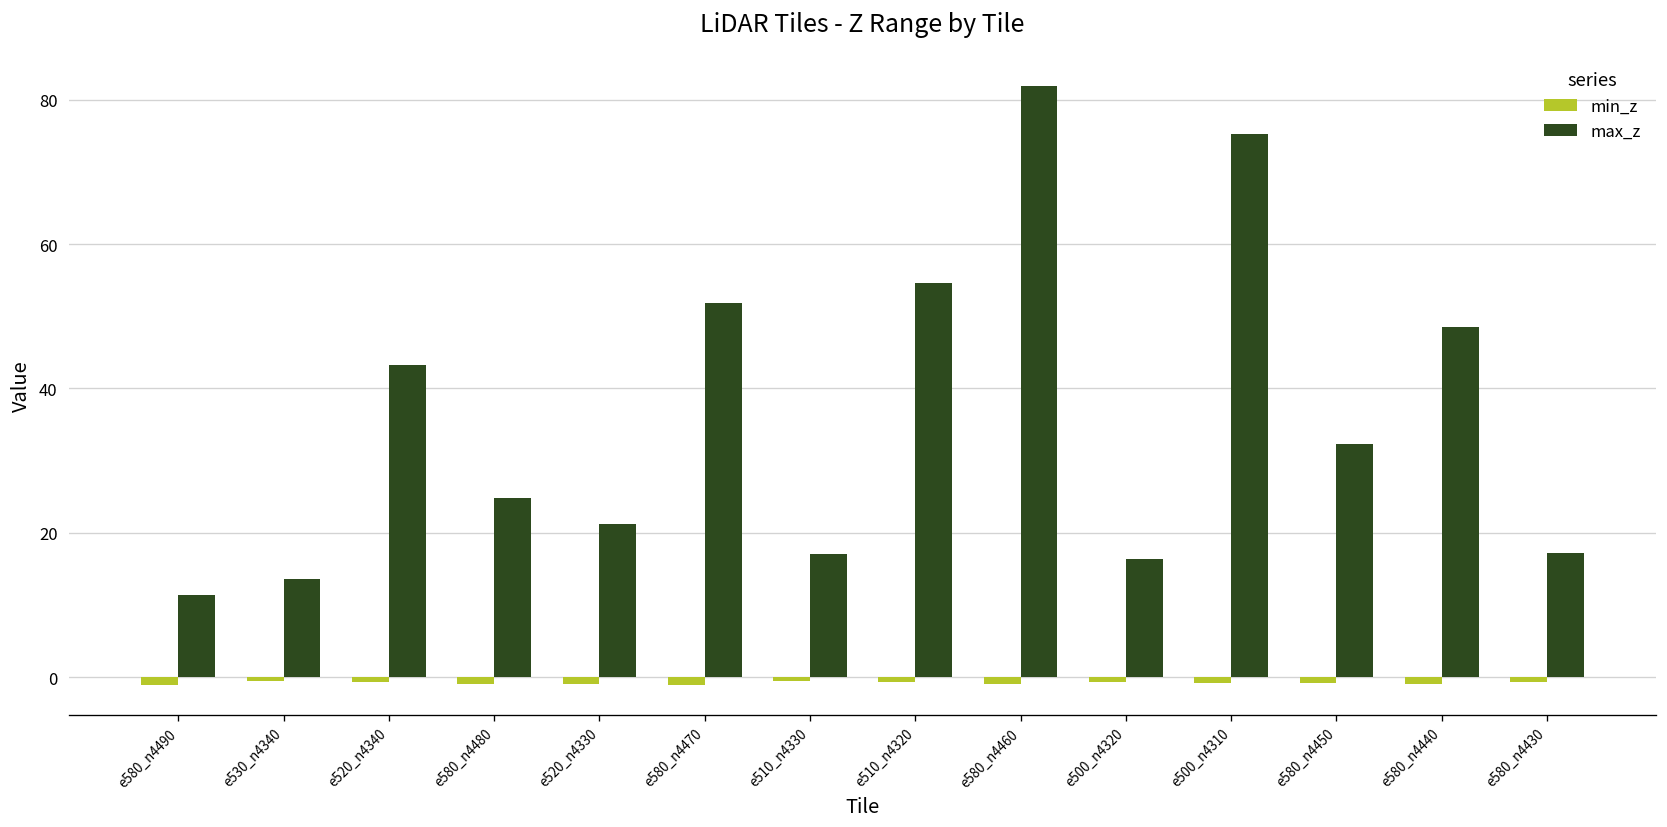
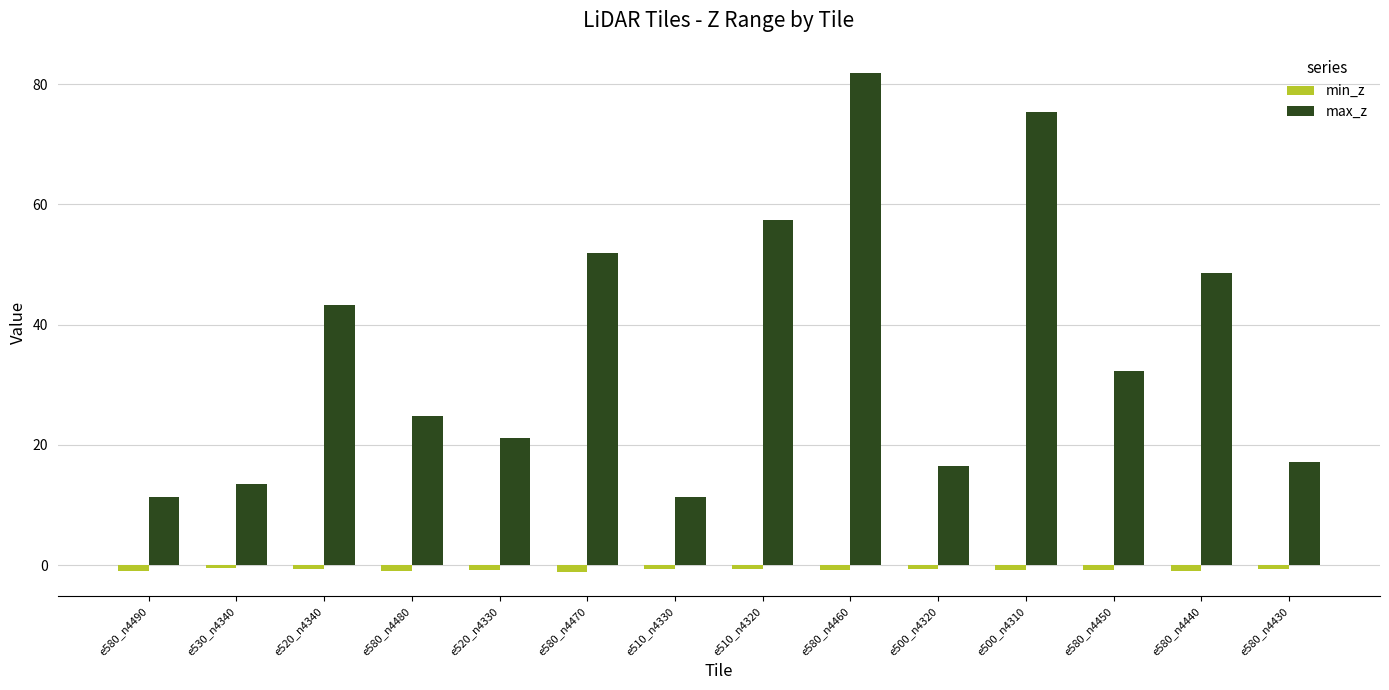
max_z, e510_n4330: 17 -> 11
max_z, e510_n4320: 55 -> 57
